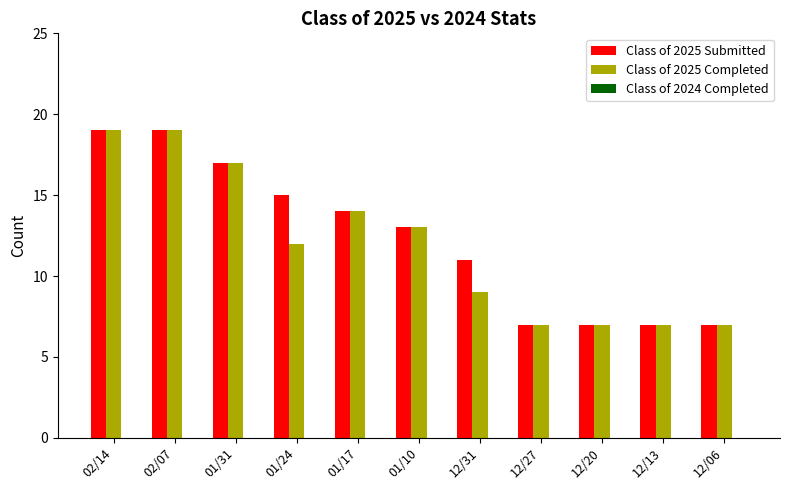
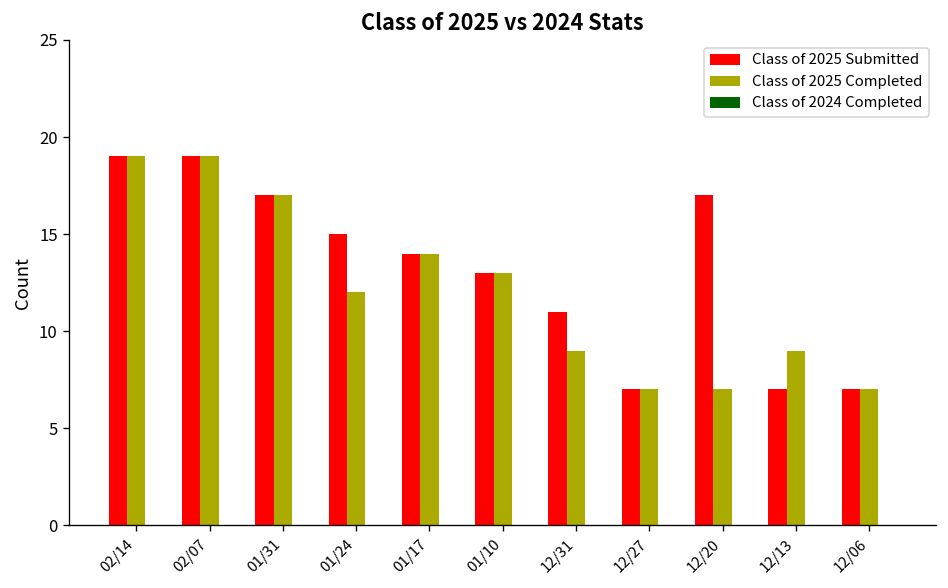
Class of 2025 Submitted, 12/20: 7 -> 17
Class of 2025 Completed, 12/13: 7 -> 9
